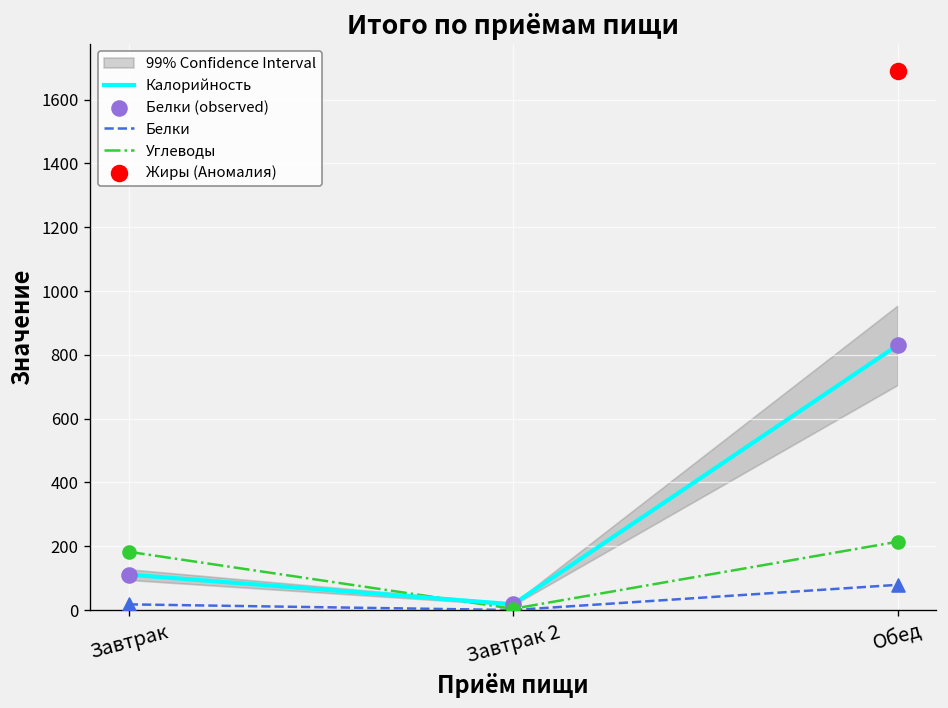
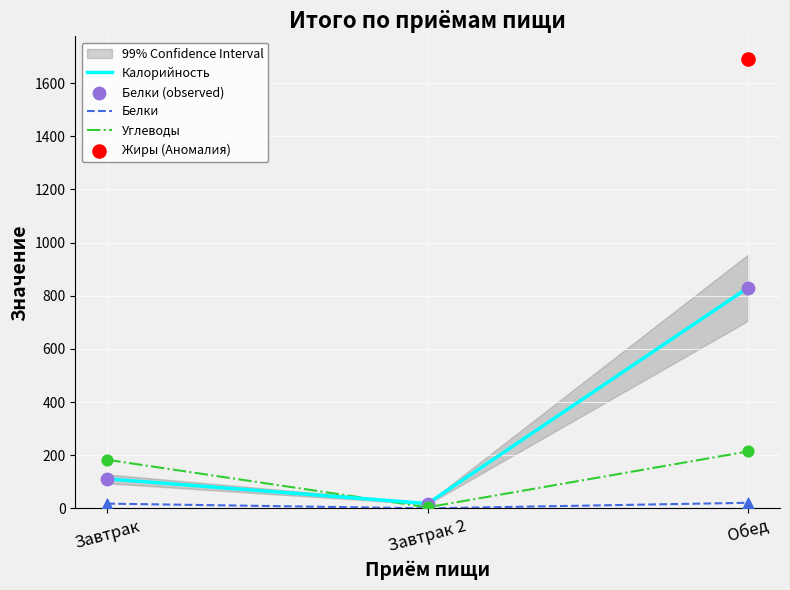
Белки, Обед: 80 -> 20
